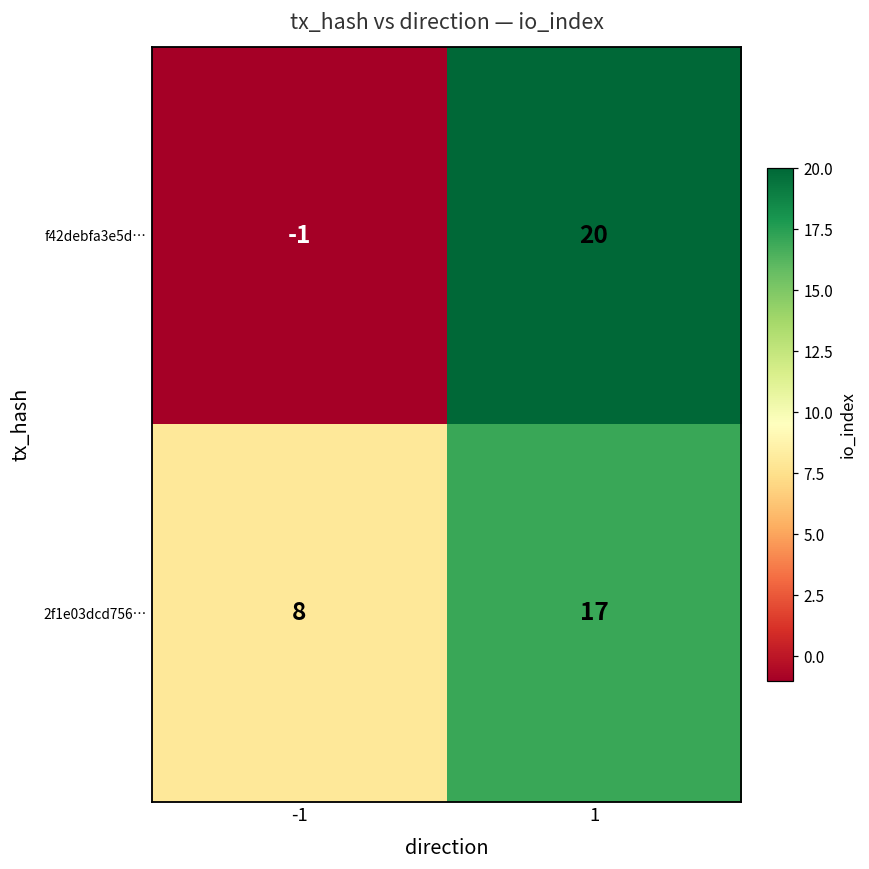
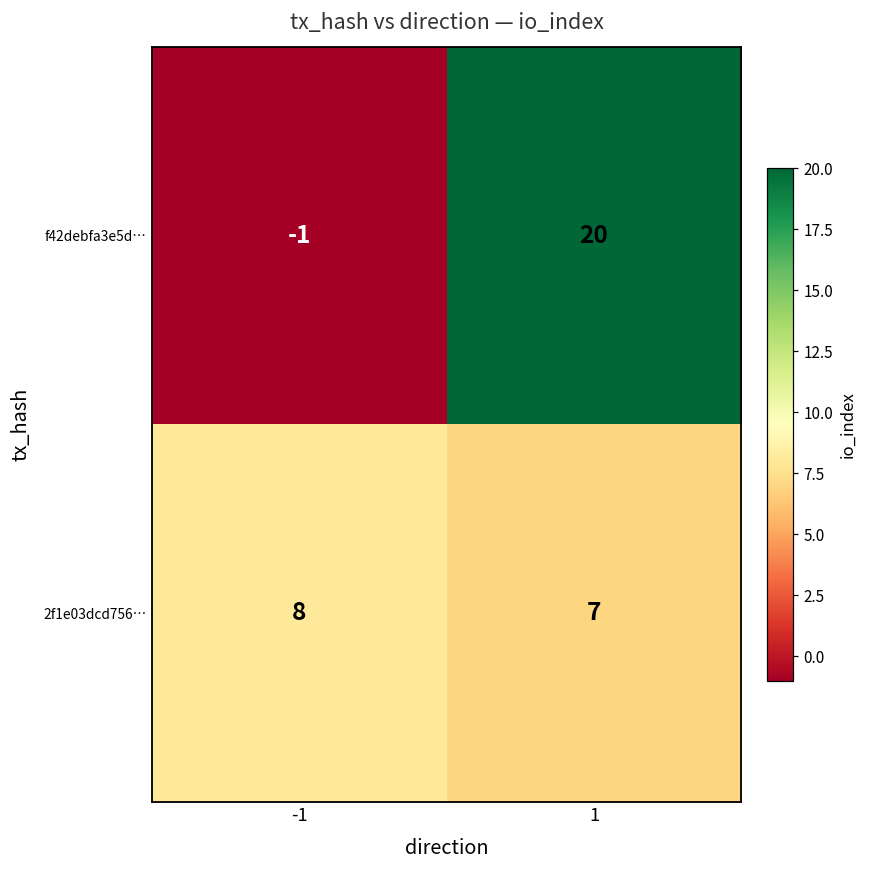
2f1e03dcd756…, 1: 17 -> 7
